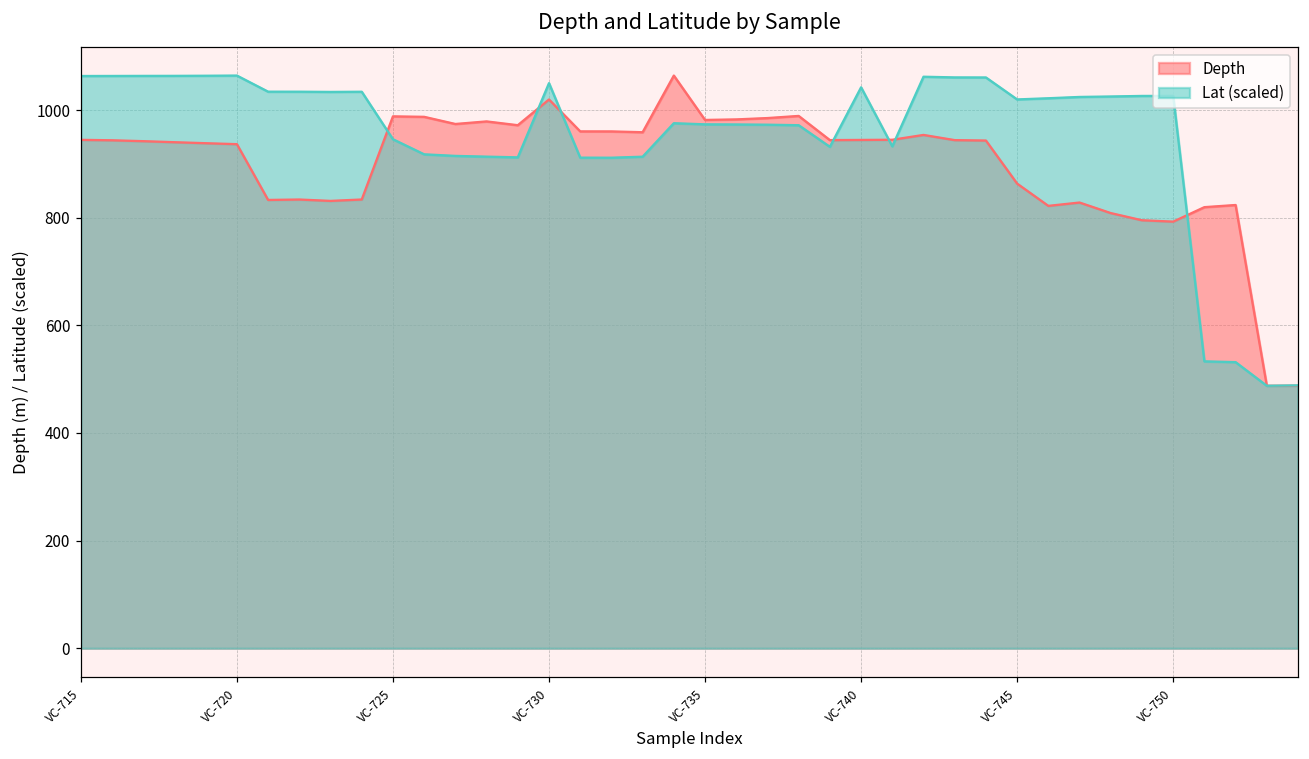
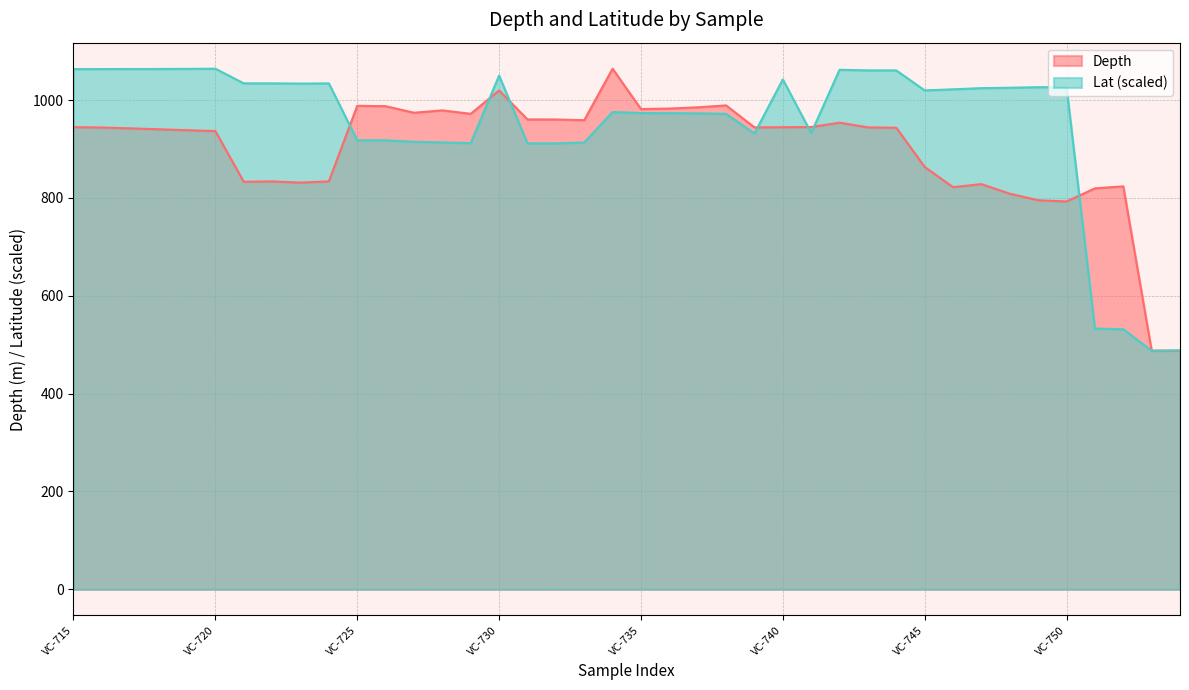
Lat (scaled), VC-725: 950 -> 920
